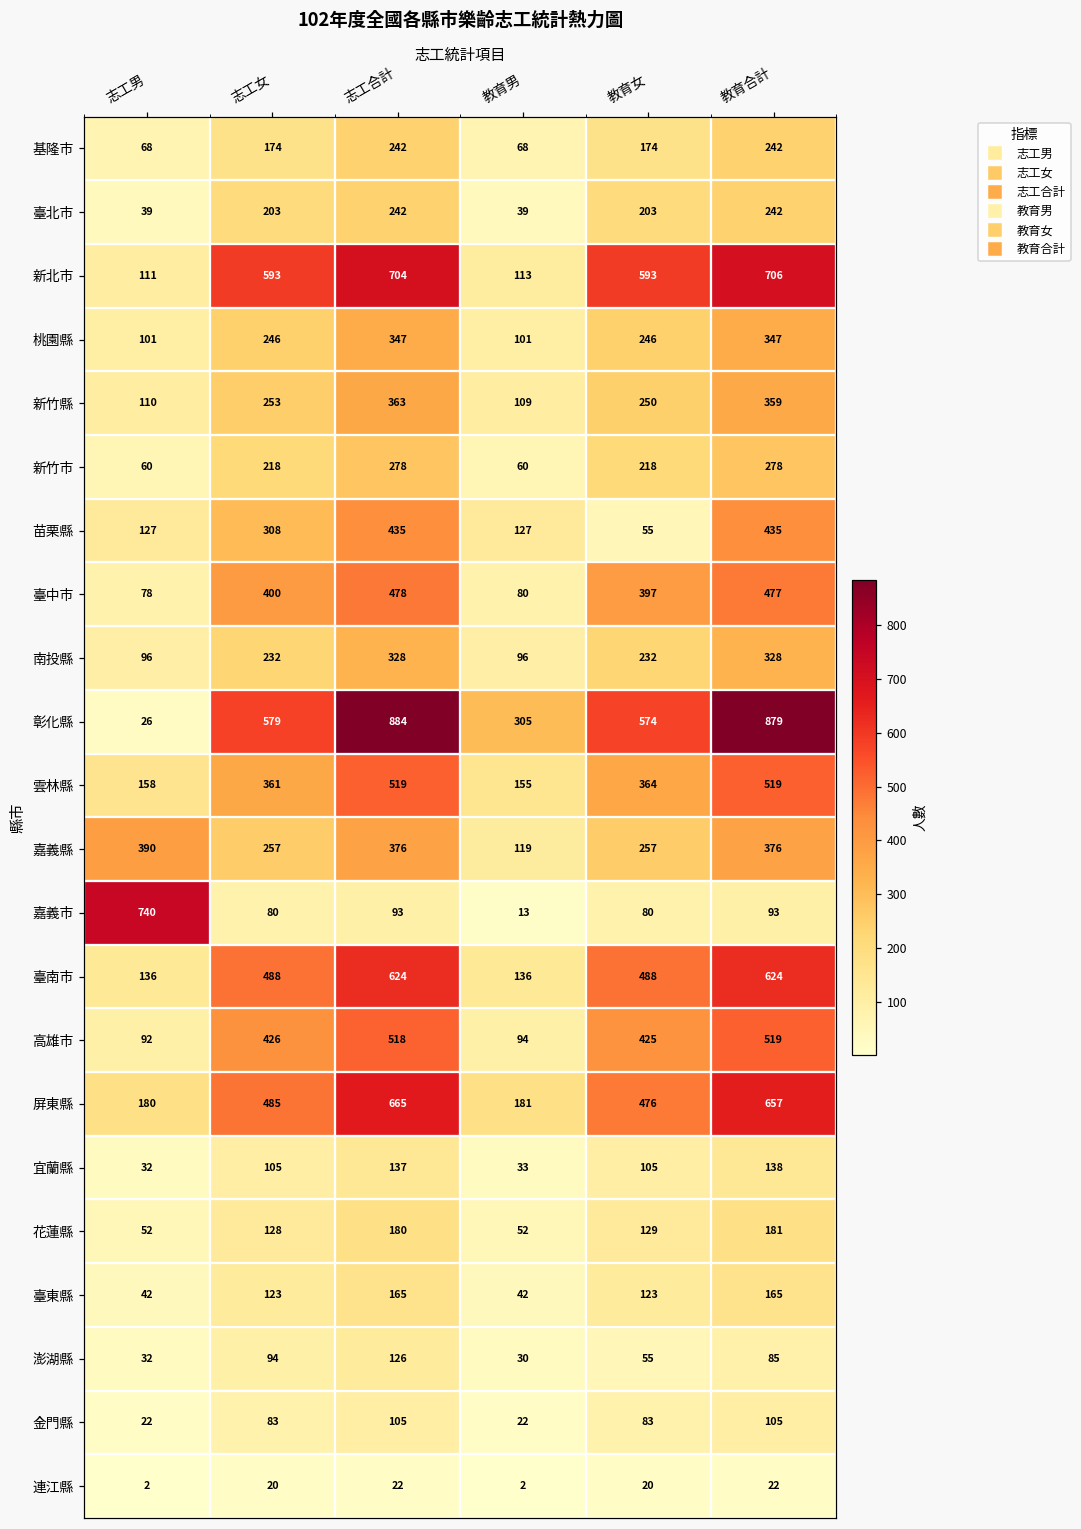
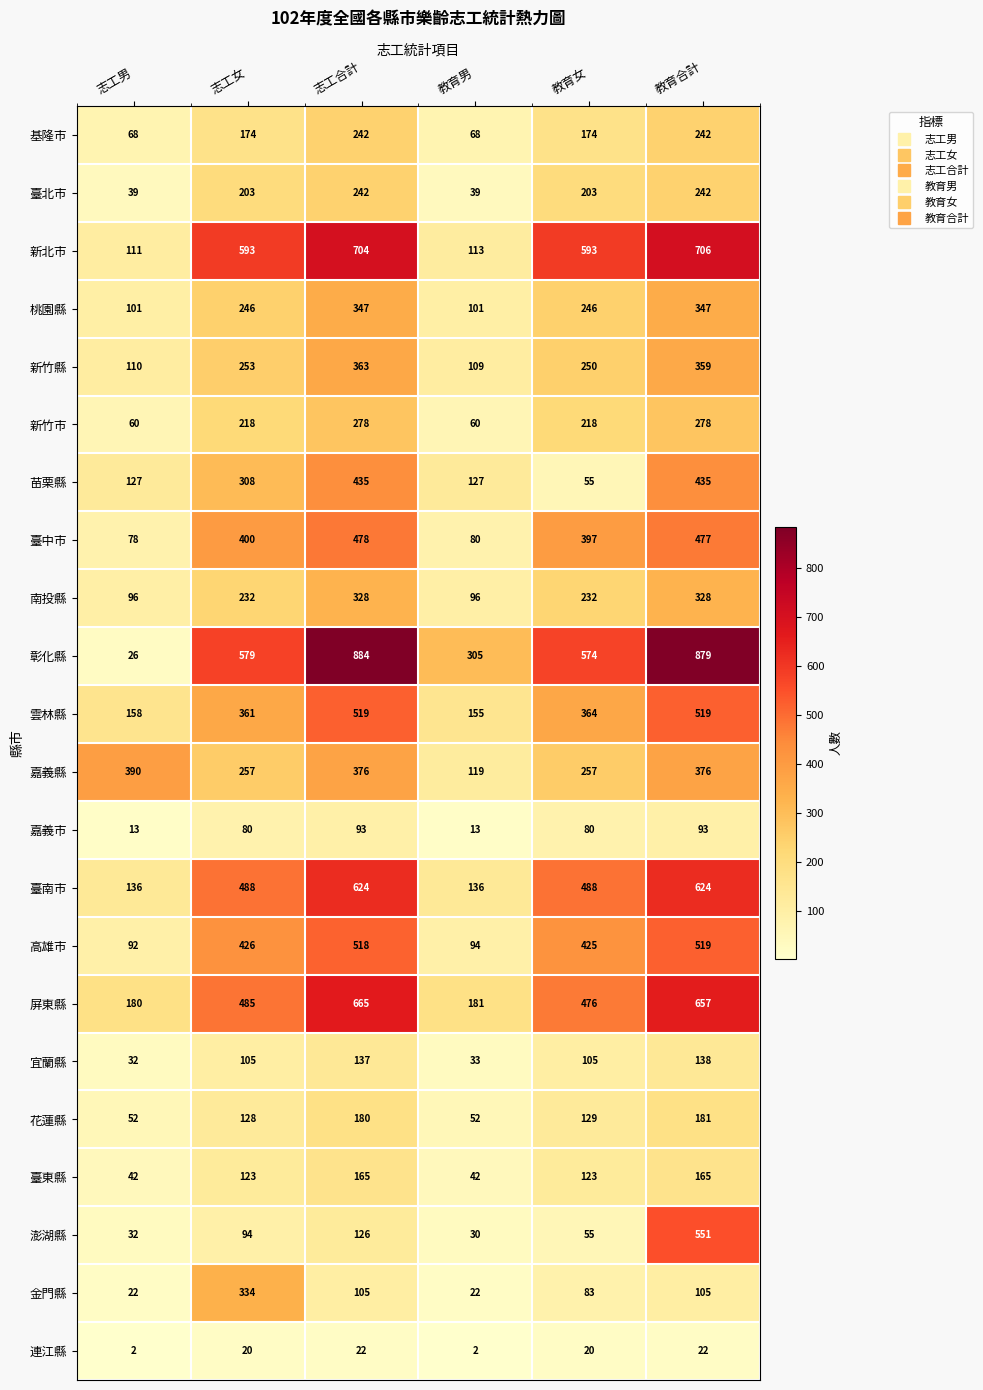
嘉義市, 志工男: 740 -> 13
澎湖縣, 教育合計: 85 -> 551
金門縣, 志工女: 83 -> 334
